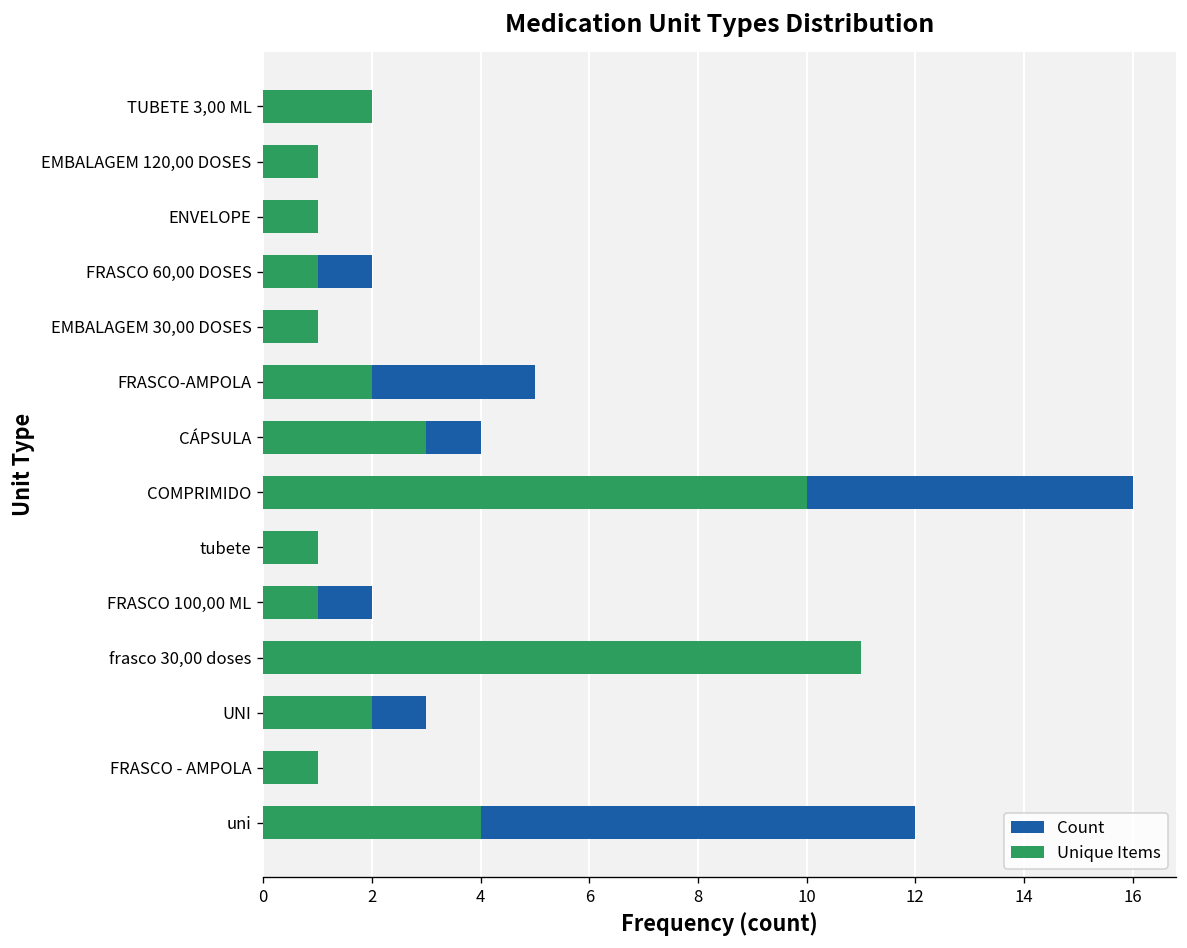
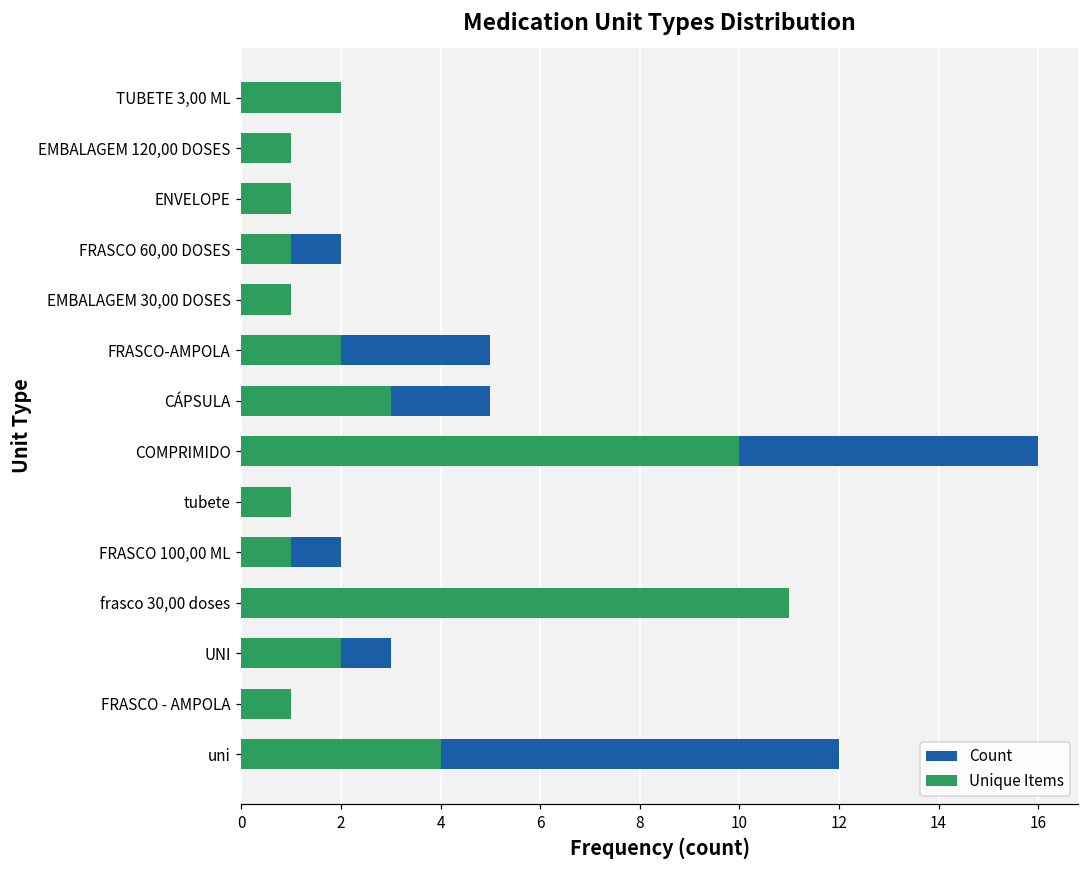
Count, CÁPSULA: 4 -> 5
